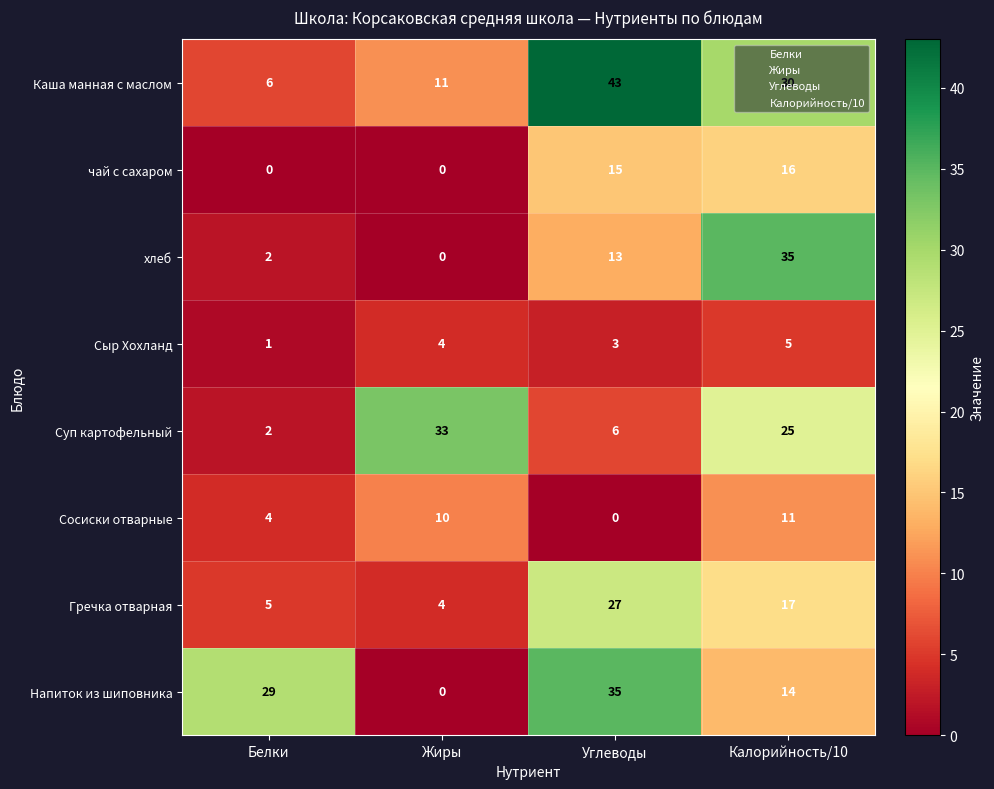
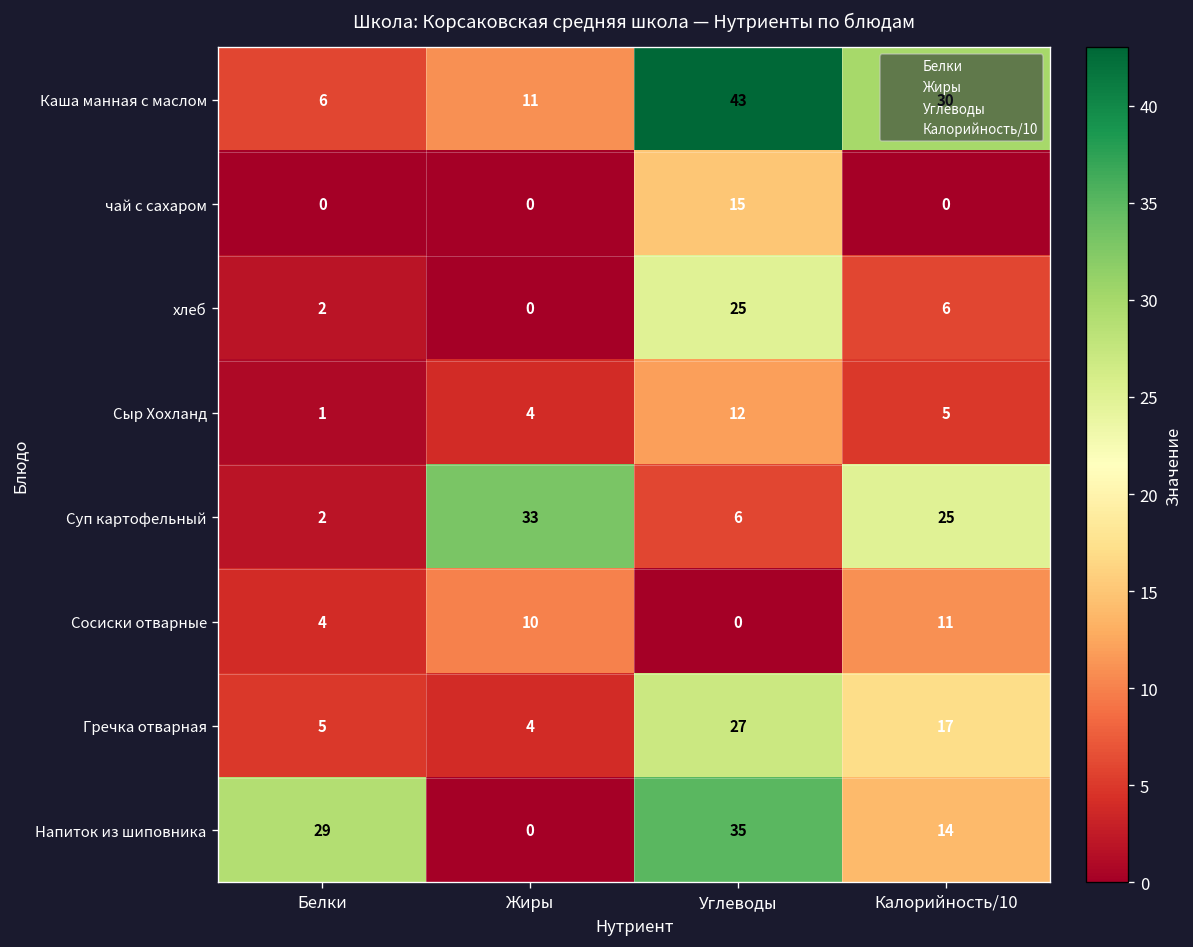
чай с сахаром, Калорийность/10: 16 -> 0
хлеб, Углеводы: 13 -> 25
хлеб, Калорийность/10: 35 -> 6
Сыр Хохланд, Углеводы: 3 -> 12
